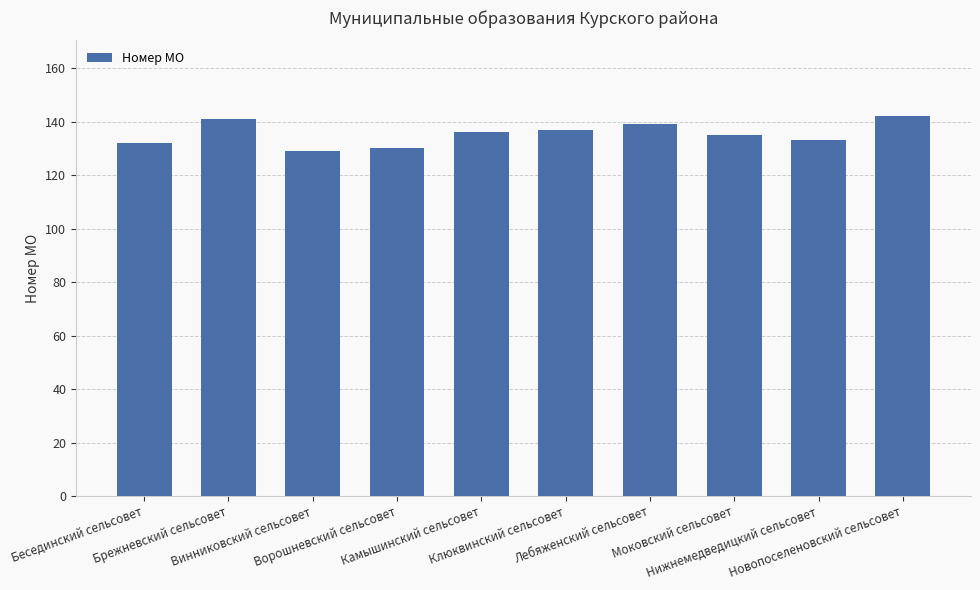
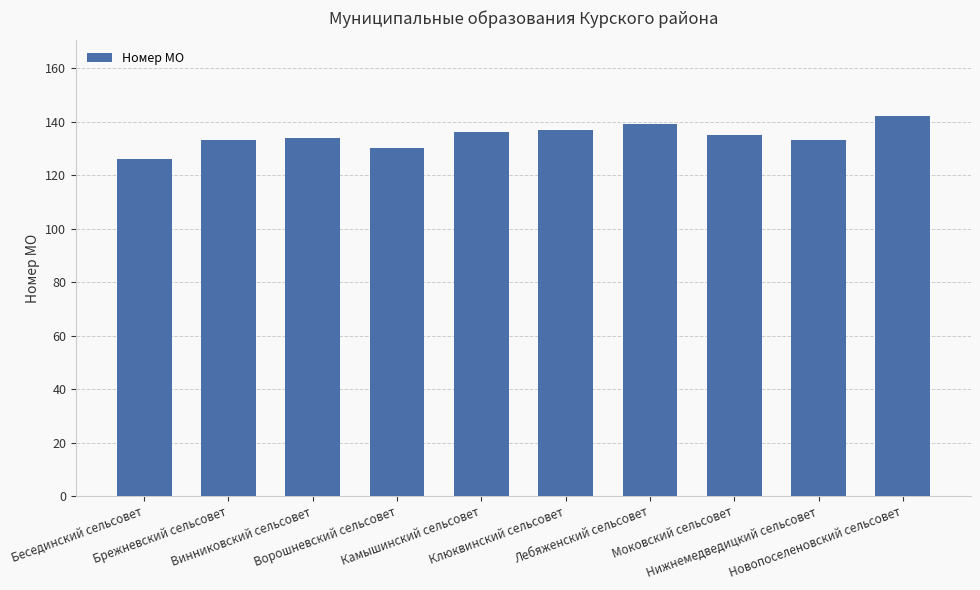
Бесединский сельсовет: 132 -> 126
Брежневский сельсовет: 141 -> 133
Винниковский сельсовет: 129 -> 134
